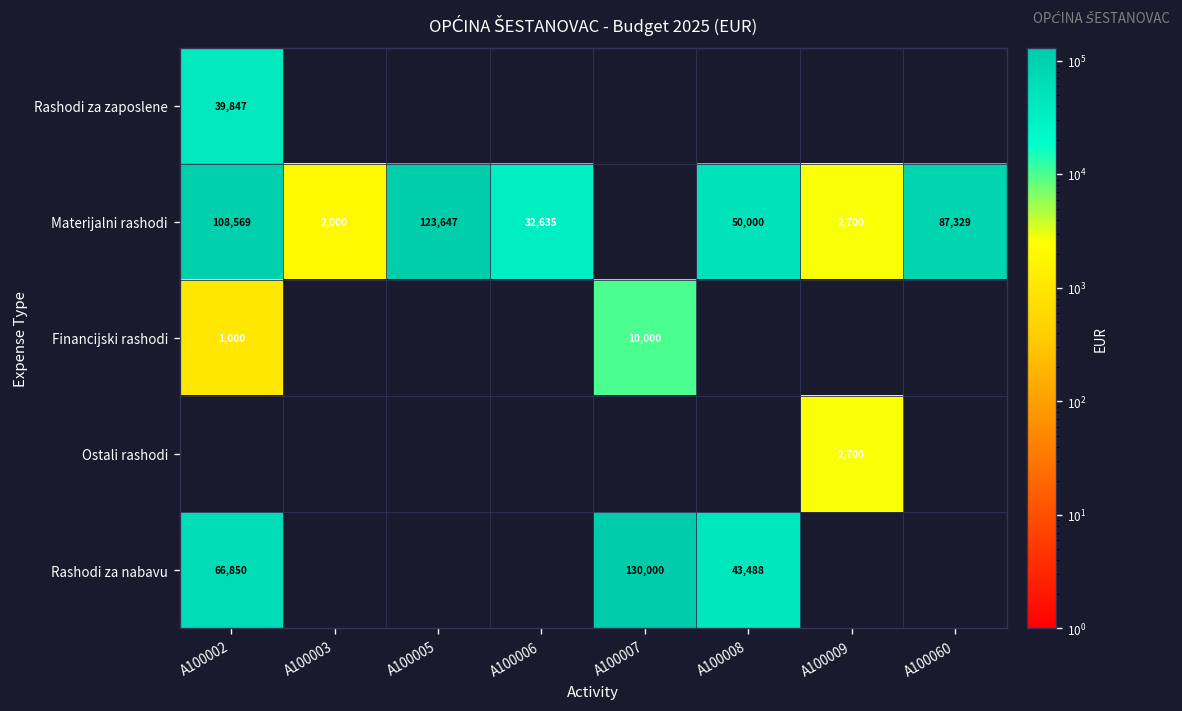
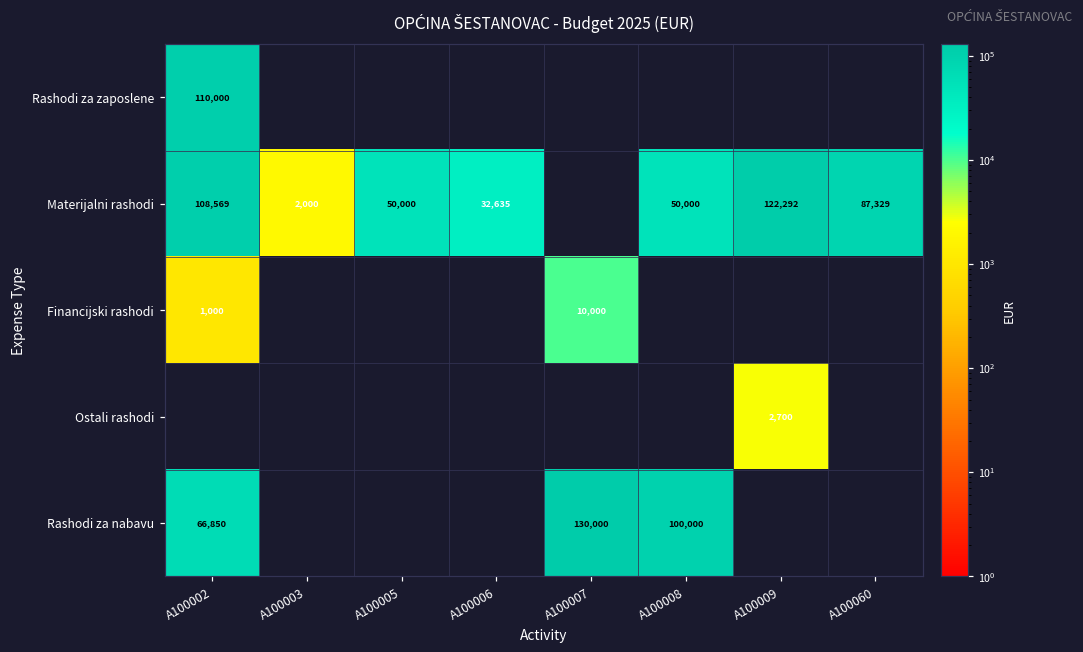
Rashodi za zaposlene, A100002: 39,847 -> 110,000
Materijalni rashodi, A100005: 123,647 -> 50,000
Materijalni rashodi, A100009: 2,700 -> 122,292
Rashodi za nabavu, A100008: 43,488 -> 100,000
